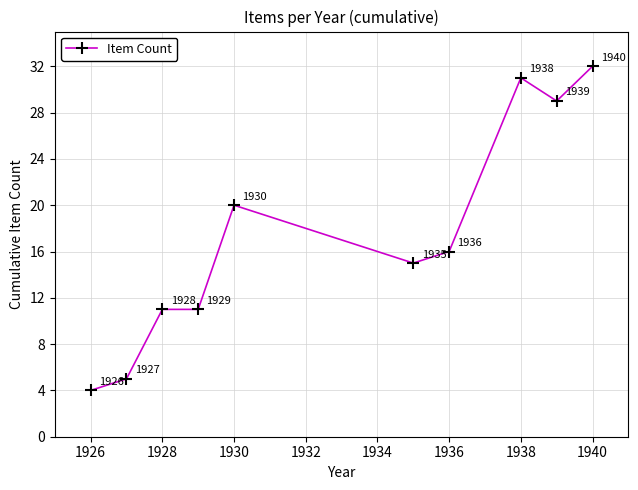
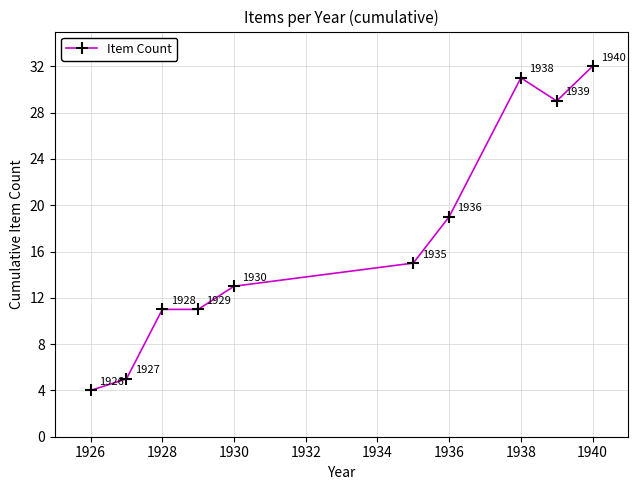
1930: 20 -> 13
1936: 16 -> 19
